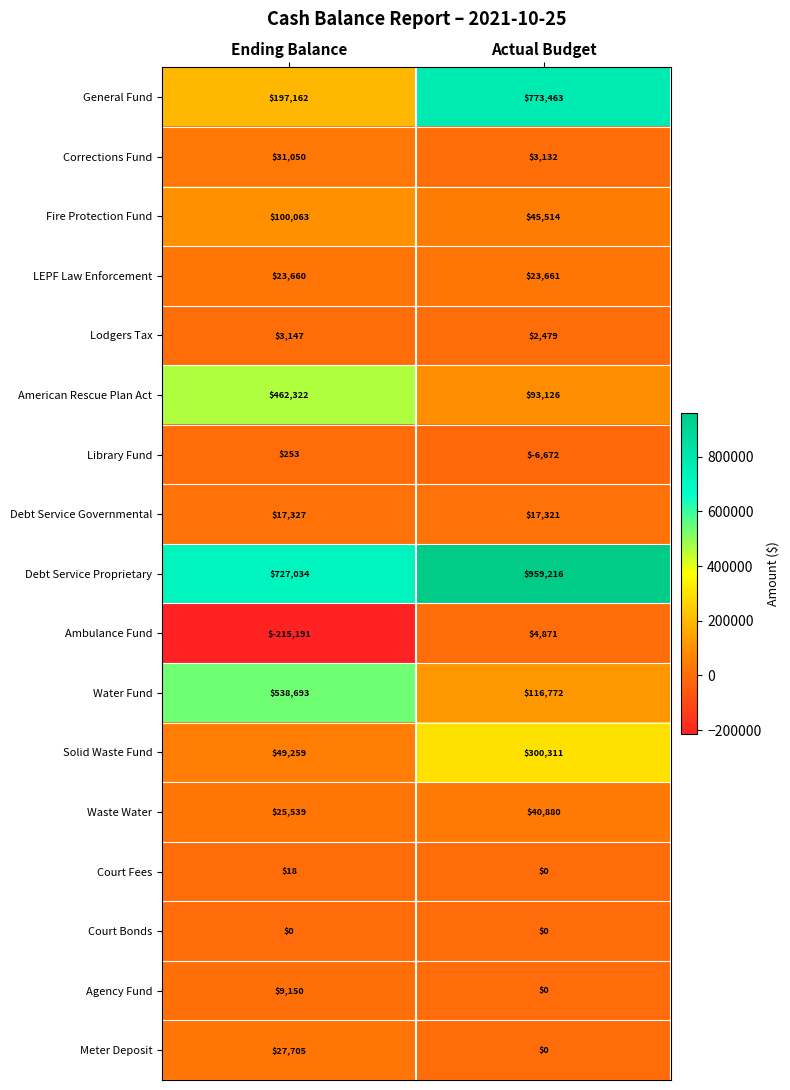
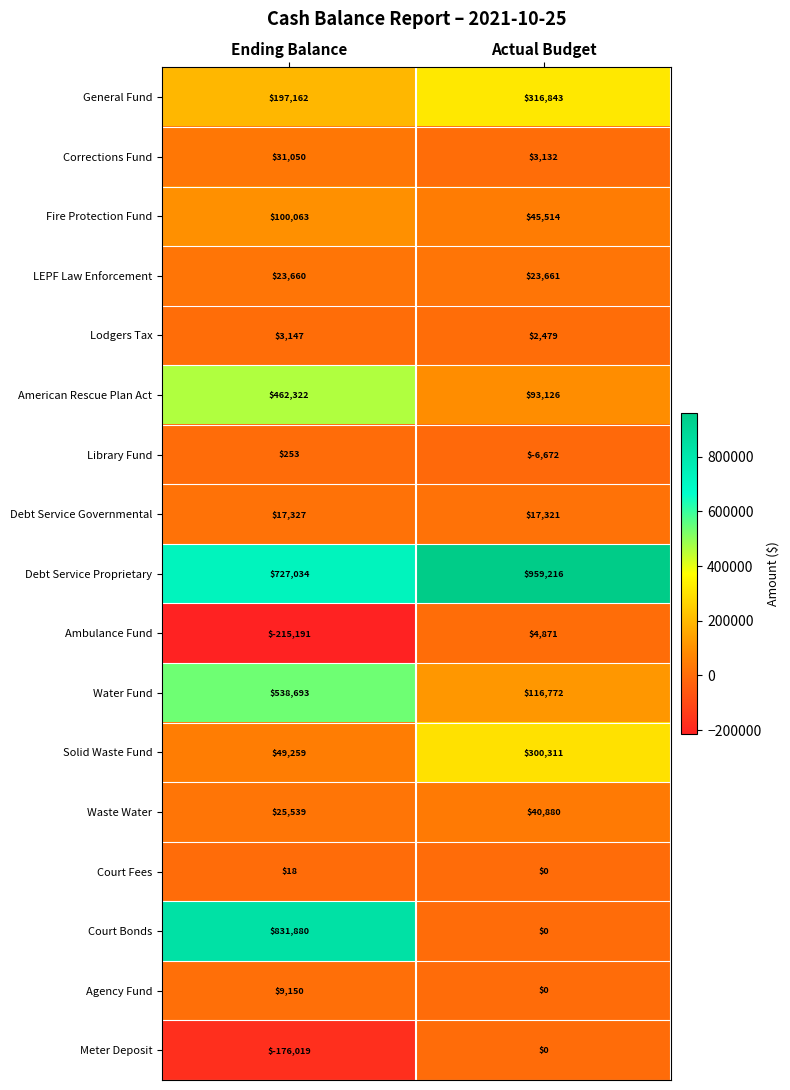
General Fund, Actual Budget: $773,463 -> $316,843
Court Bonds, Ending Balance: $0 -> $831,880
Meter Deposit, Ending Balance: $27,705 -> $-176,019
